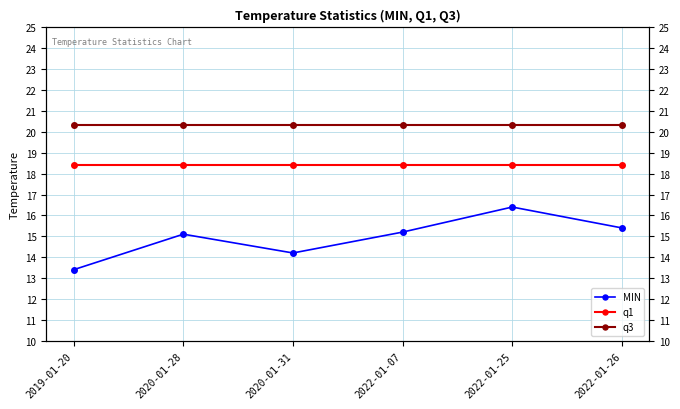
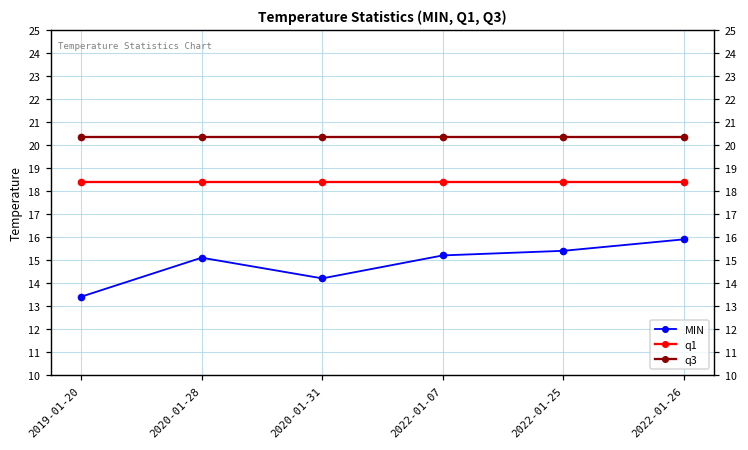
MIN, 2022-01-25: 16.4 -> 15.4
MIN, 2022-01-26: 15.4 -> 15.9
